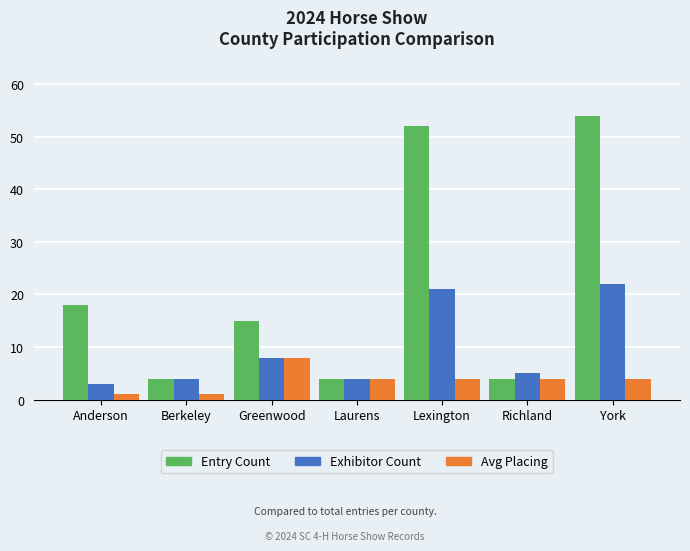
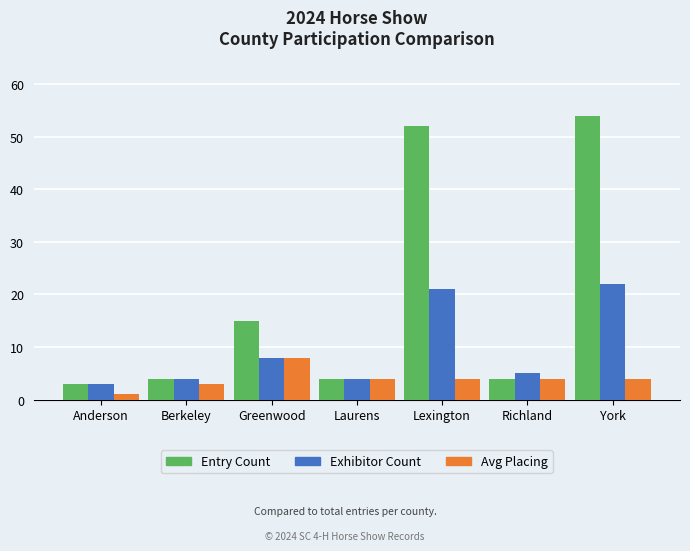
Entry Count, Anderson: 18 -> 3
Avg Placing, Berkeley: 1 -> 3
